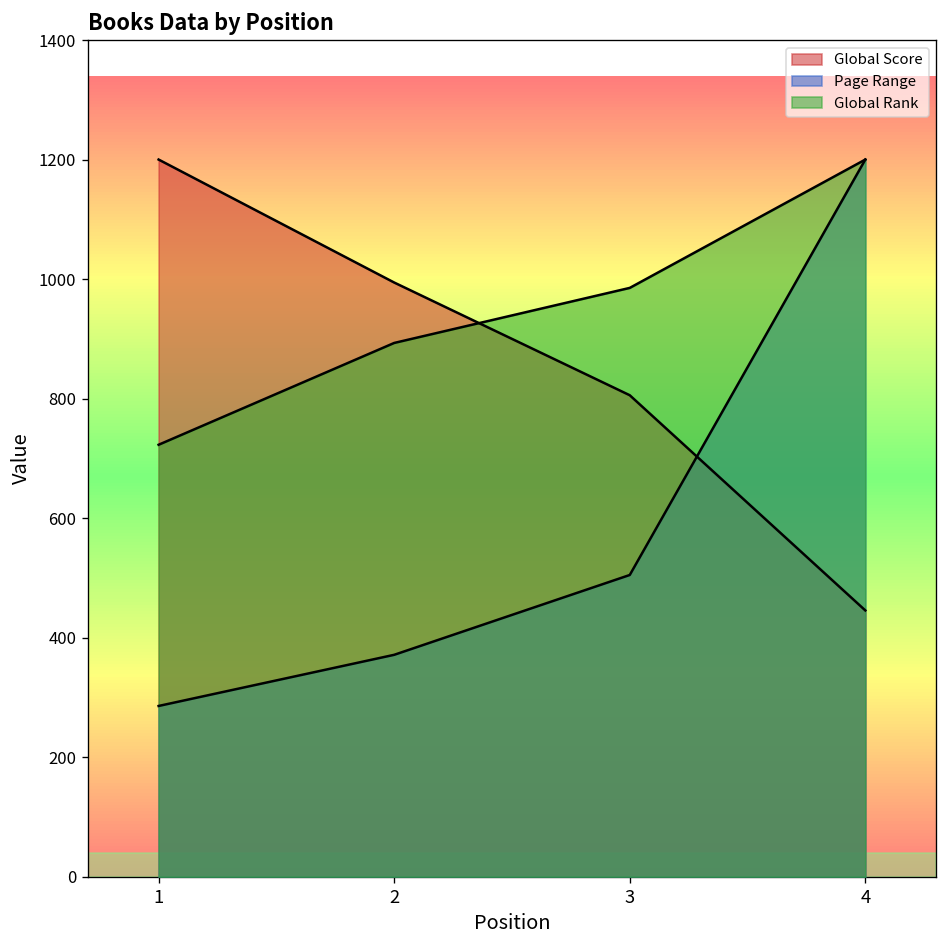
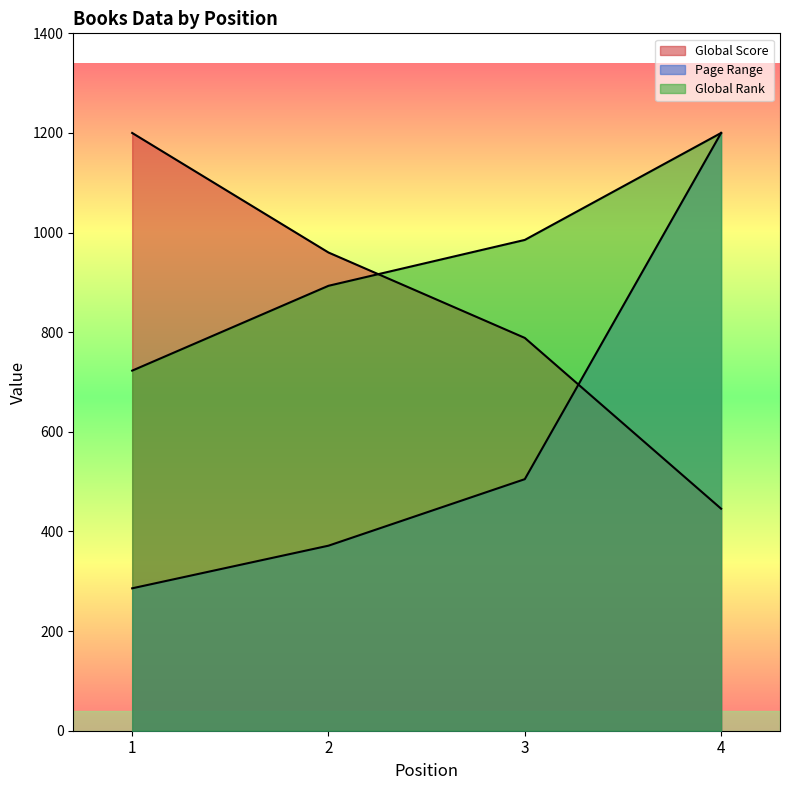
Global Score, 2: 990 -> 960
Global Score, 3: 810 -> 790
